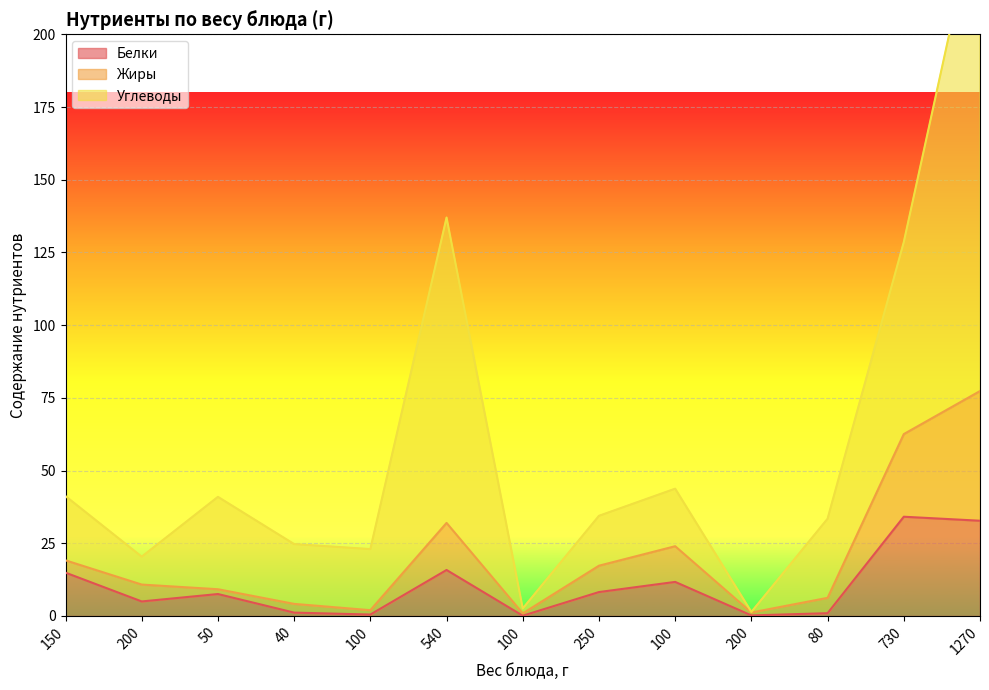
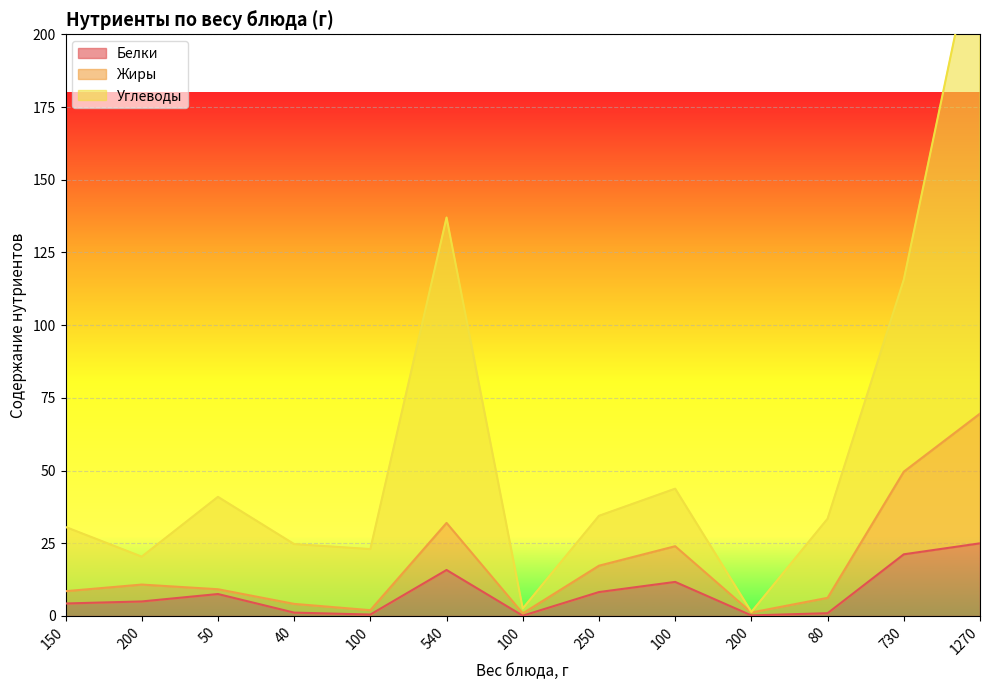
Белки, 150: 15 -> 4
Белки, 730: 34 -> 21
Белки, 1270: 33 -> 25
